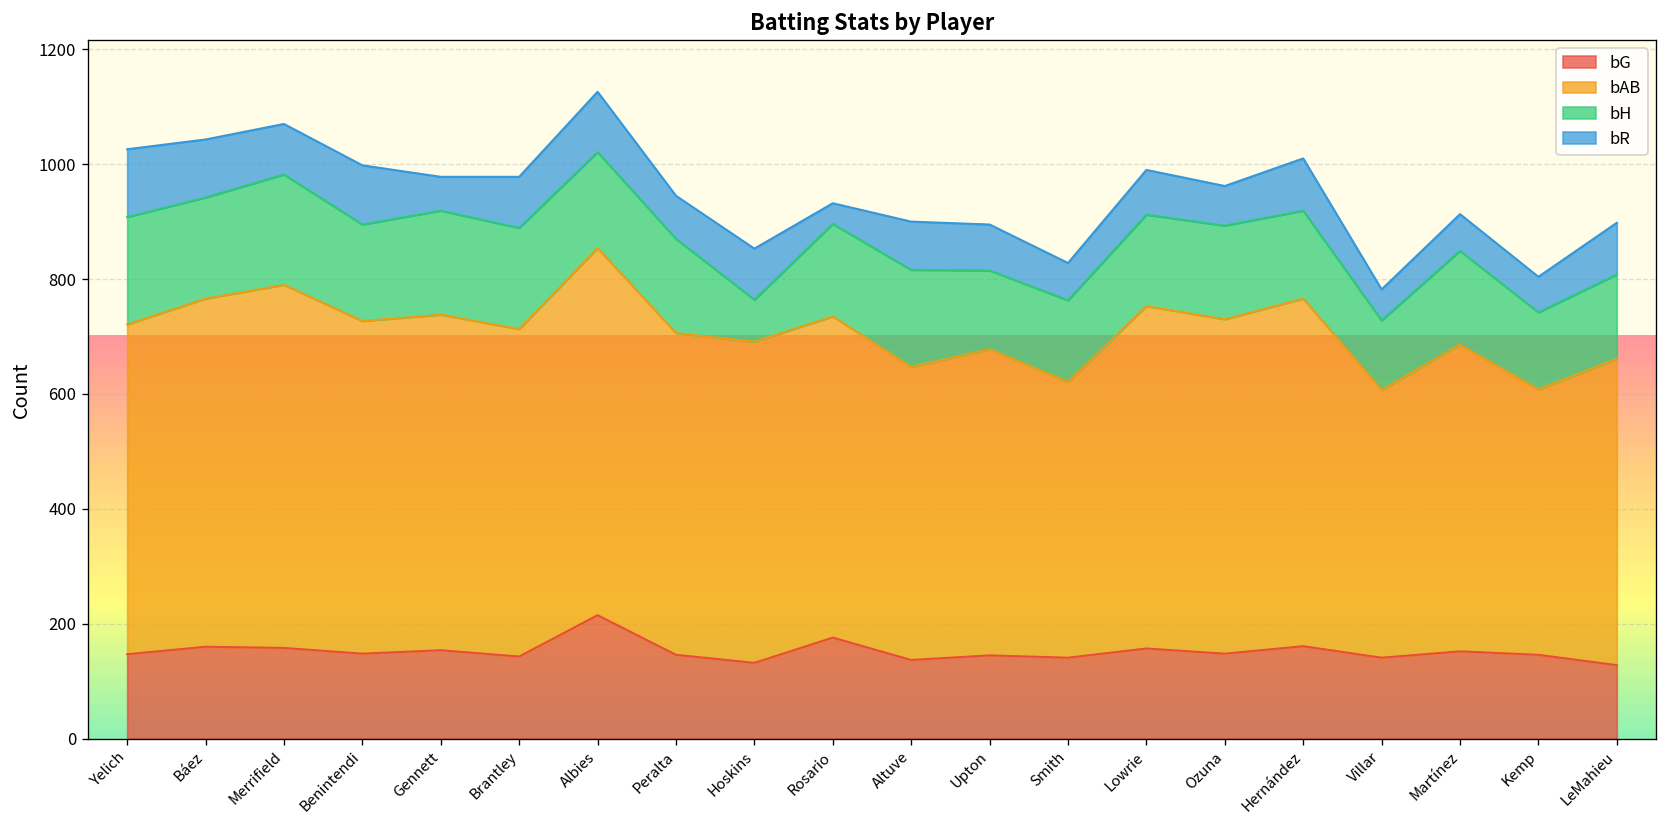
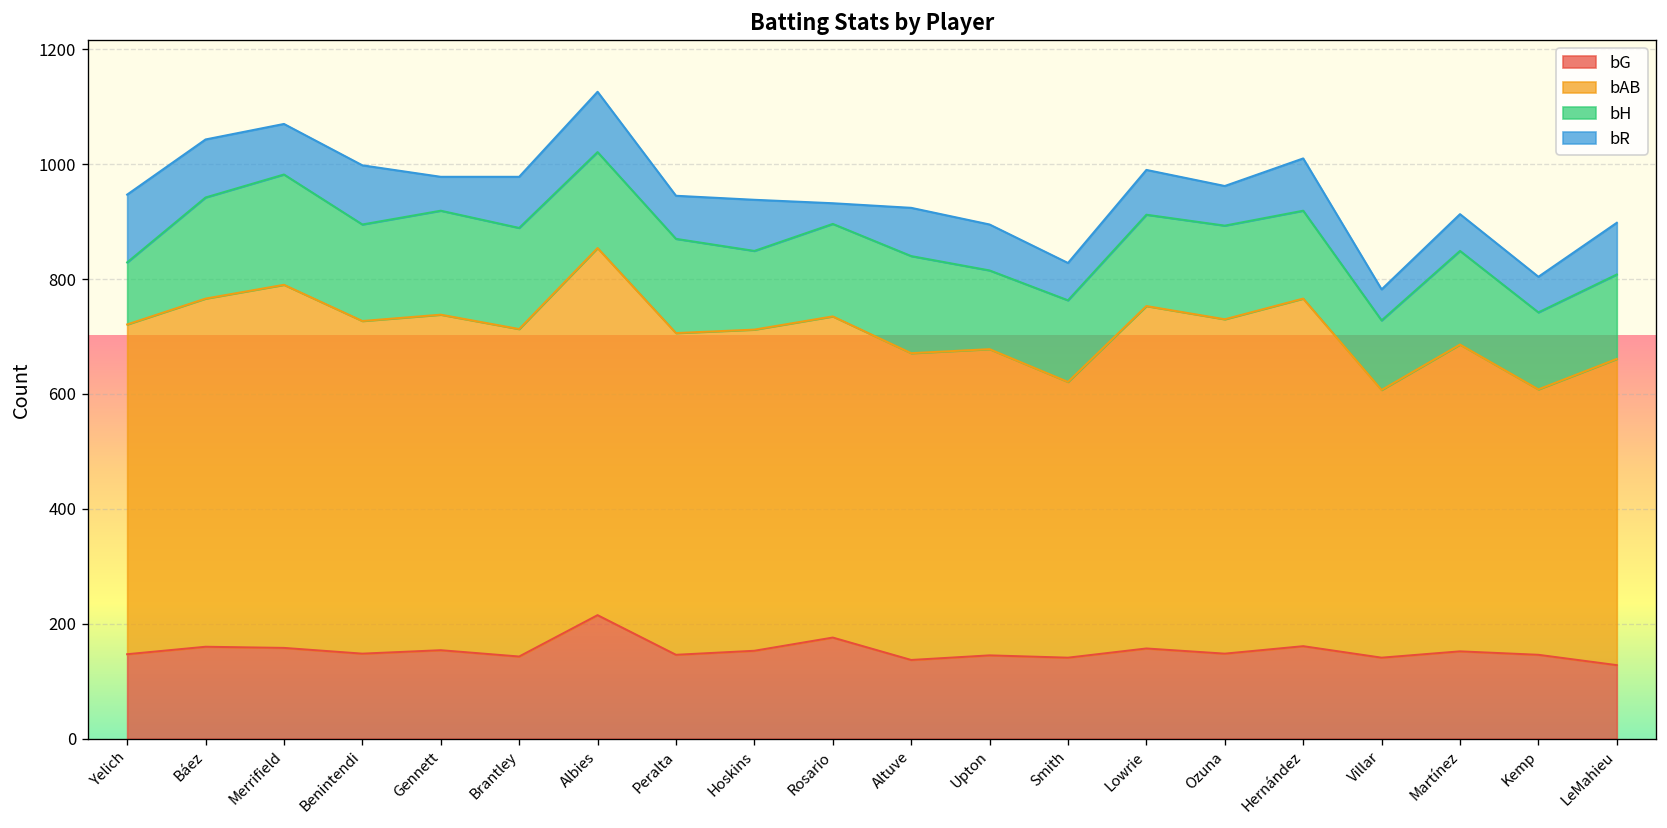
bH, Yelich: 190 -> 110
bG, Hoskins: 130 -> 150
bH, Hoskins: 70 -> 140
bAB, Altuve: 510 -> 530
